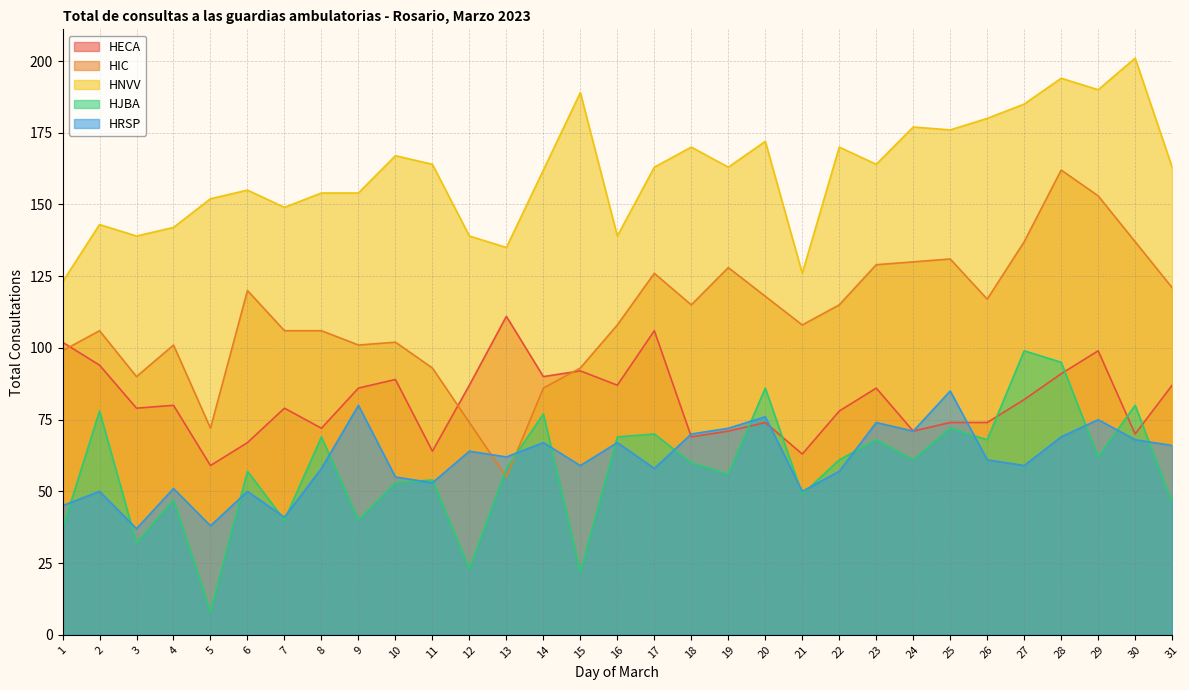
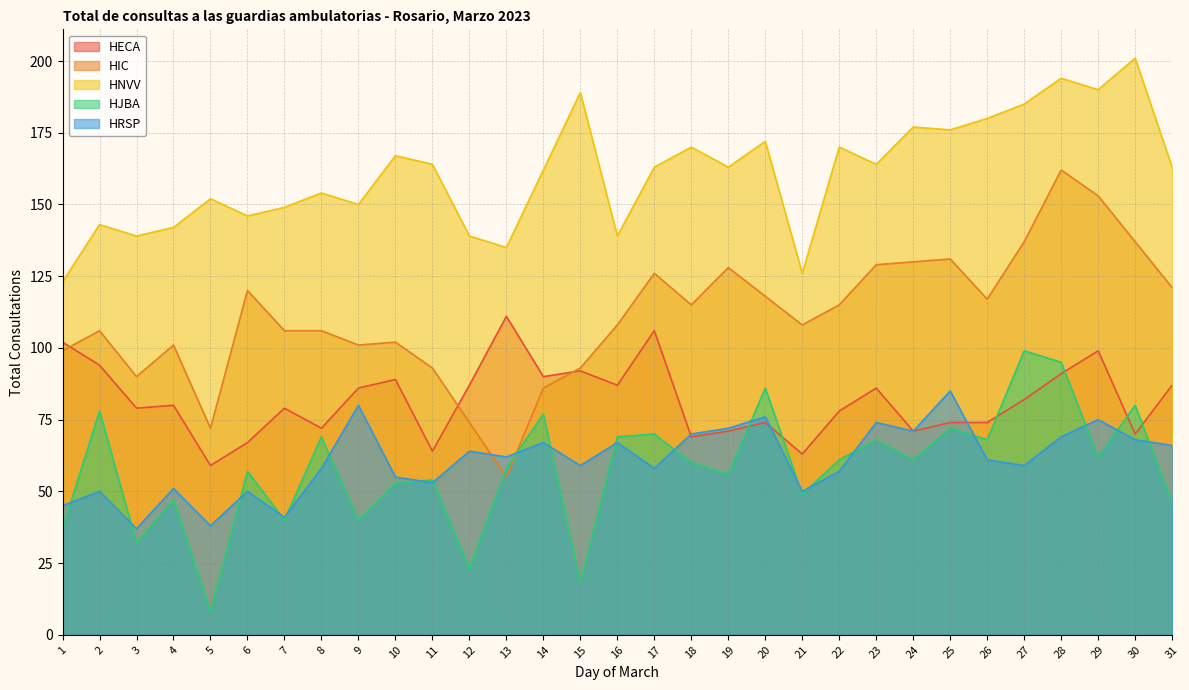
HNVV, 6: 155 -> 146
HNVV, 9: 154 -> 150
HJBA, 15: 22 -> 18
